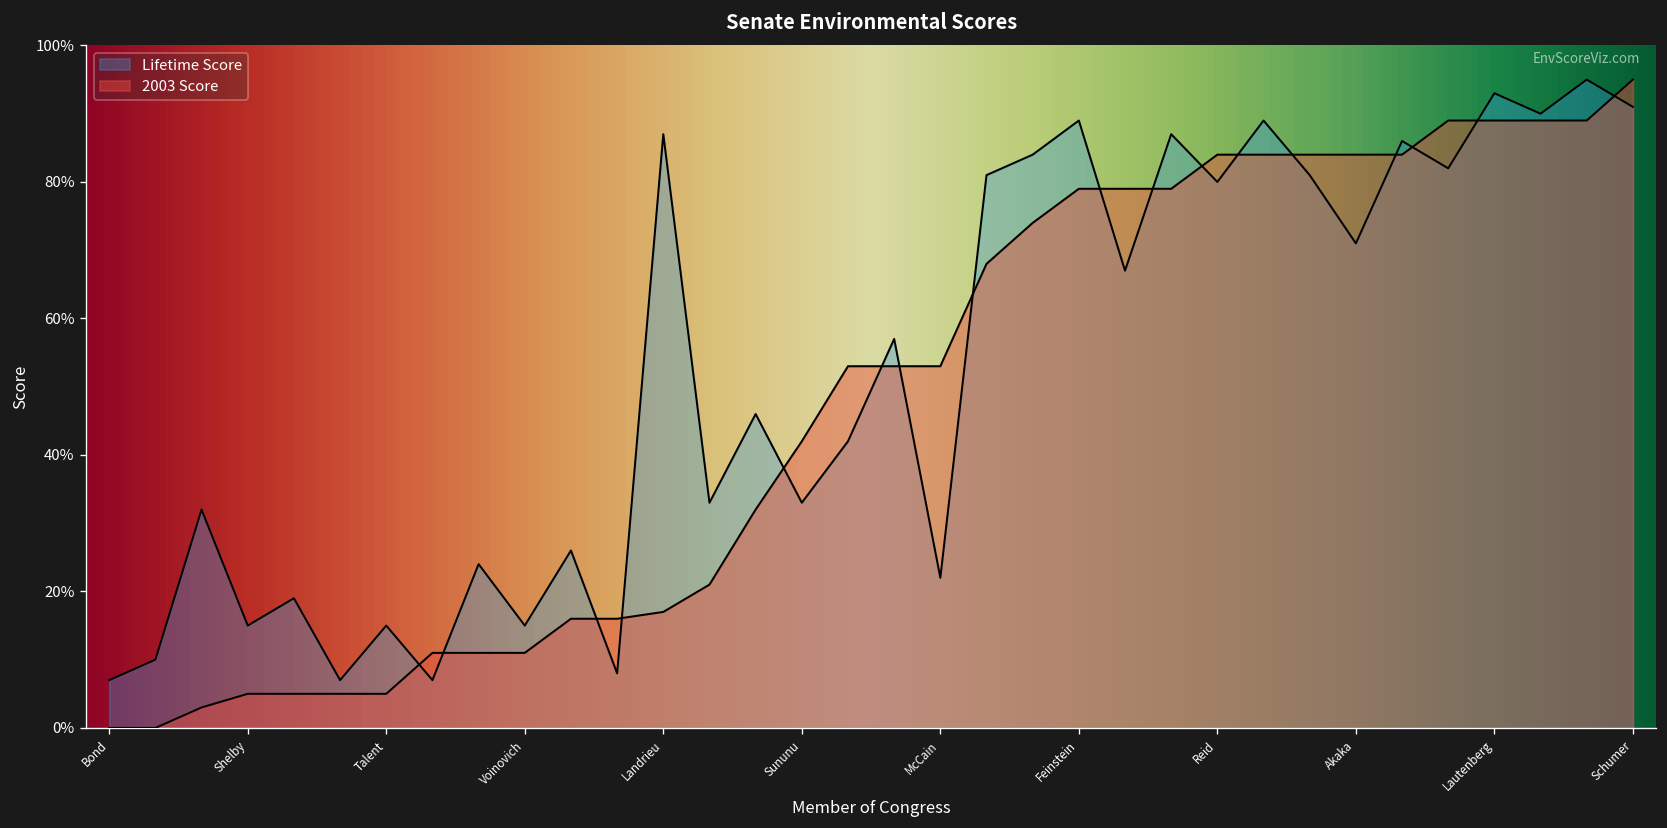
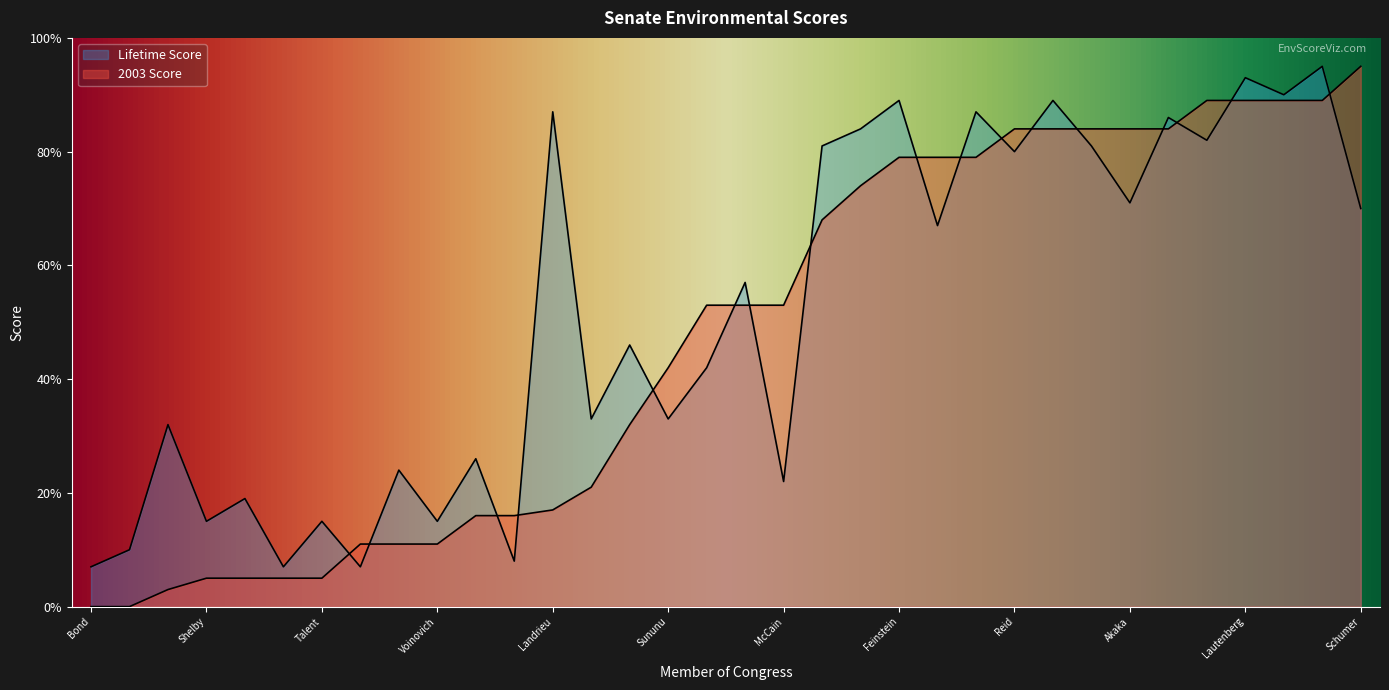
Lifetime Score, Schumer: 91% -> 70%
